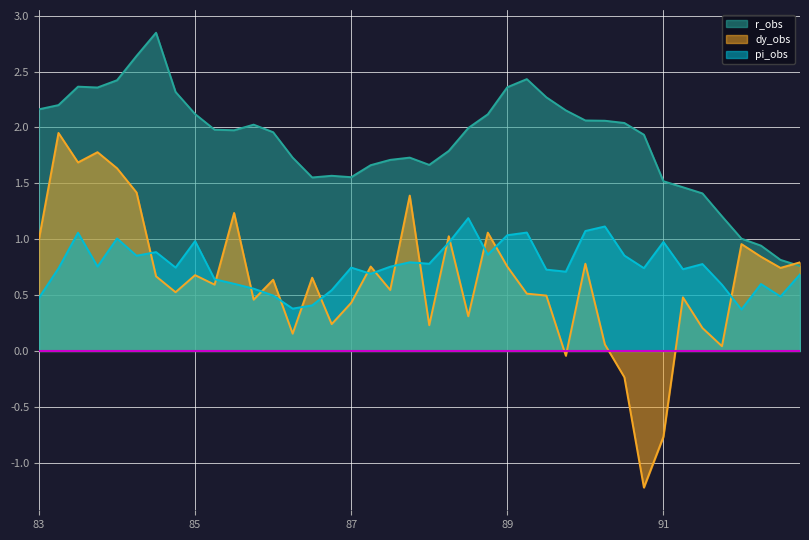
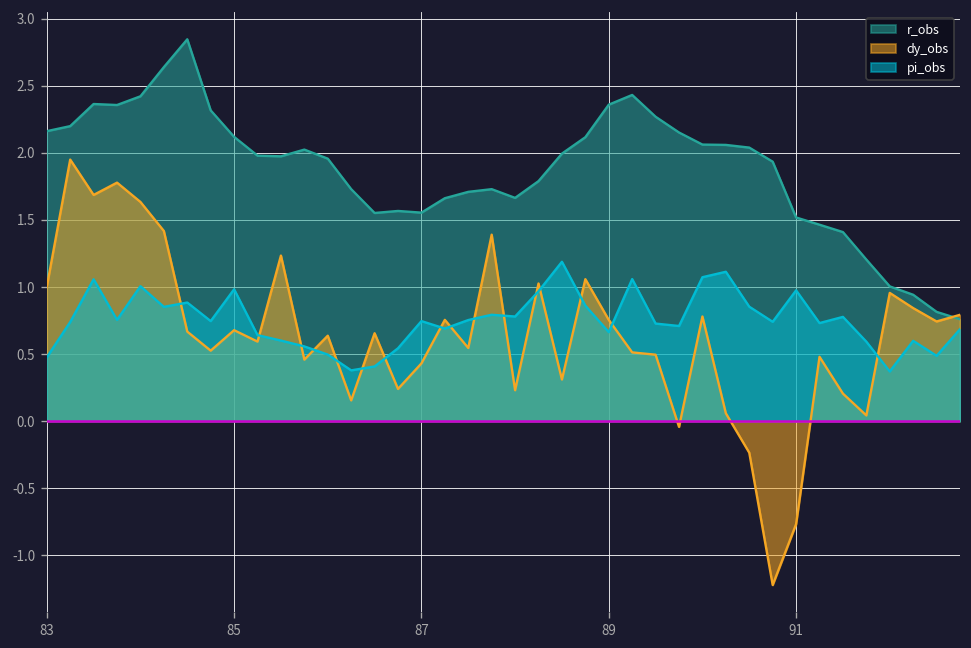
pi_obs, 89: 1.04 -> 0.66
